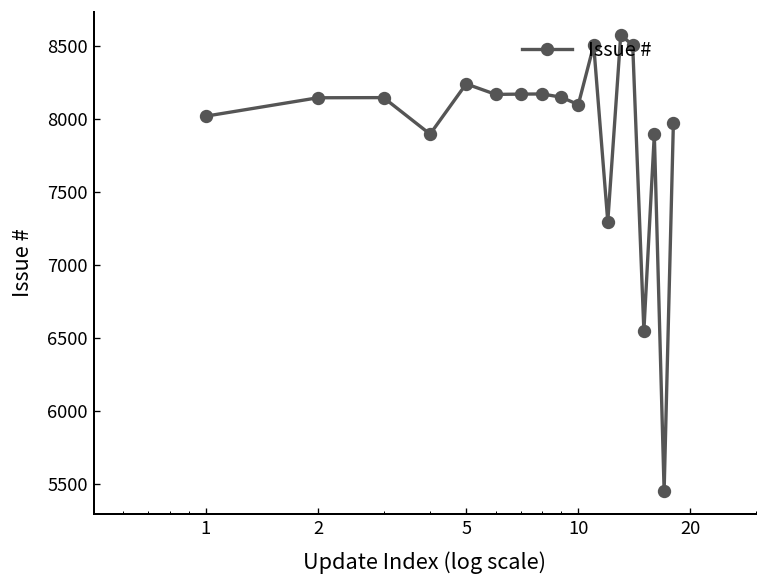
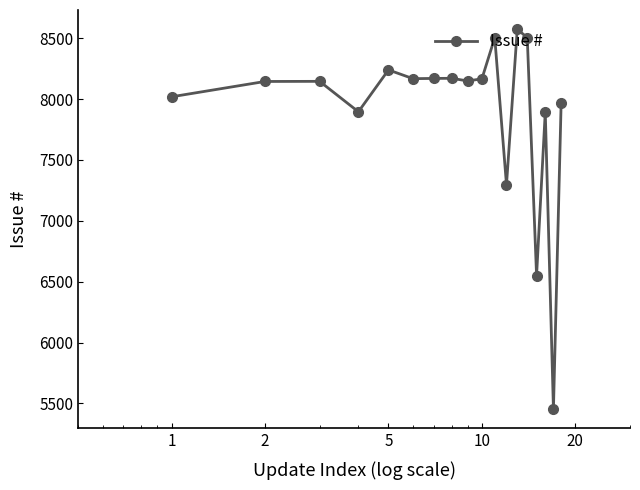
10: 8100 -> 8170
